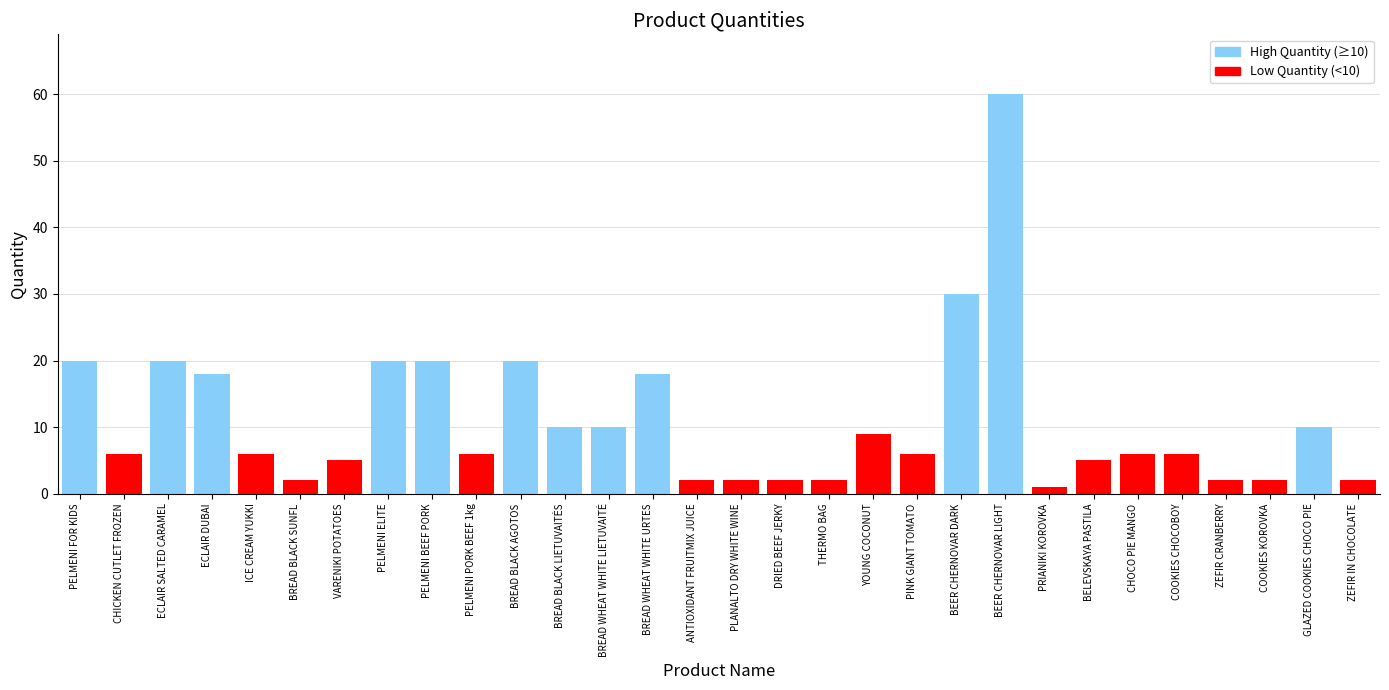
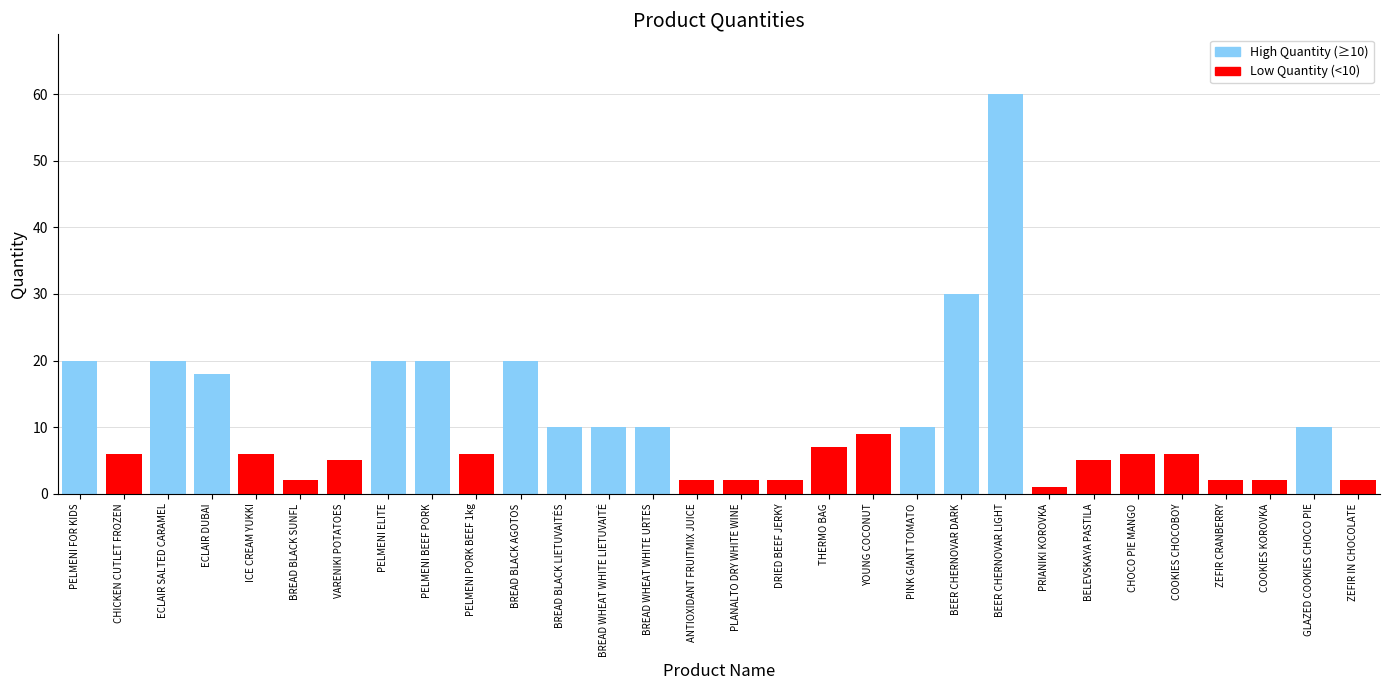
BREAD WHEAT WHITE URTES: 18 -> 10
THERMO BAG: 2 -> 7
PINK GIANT TOMATO: 6 -> 10
